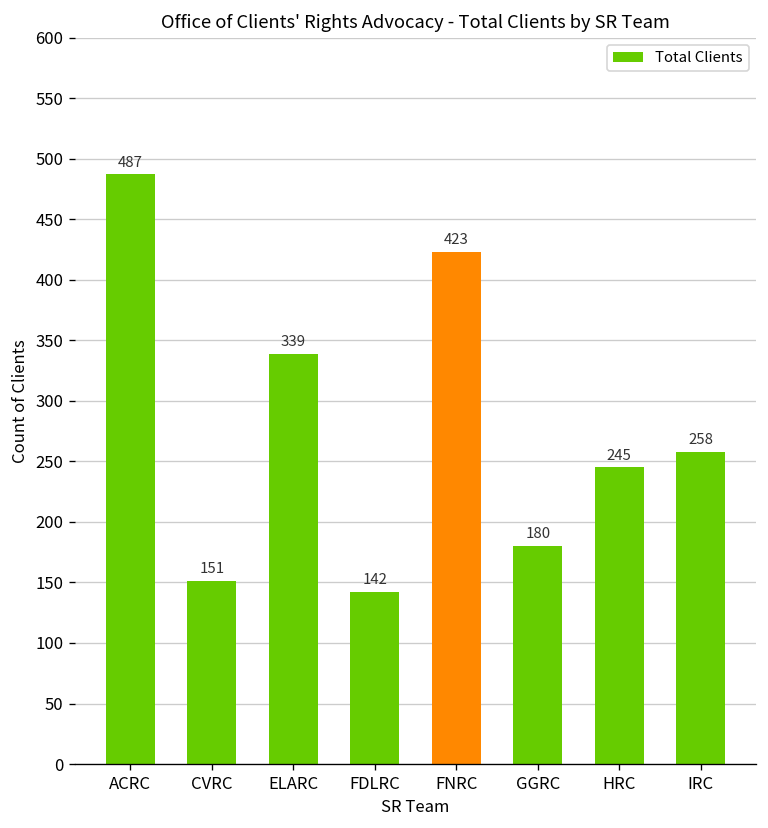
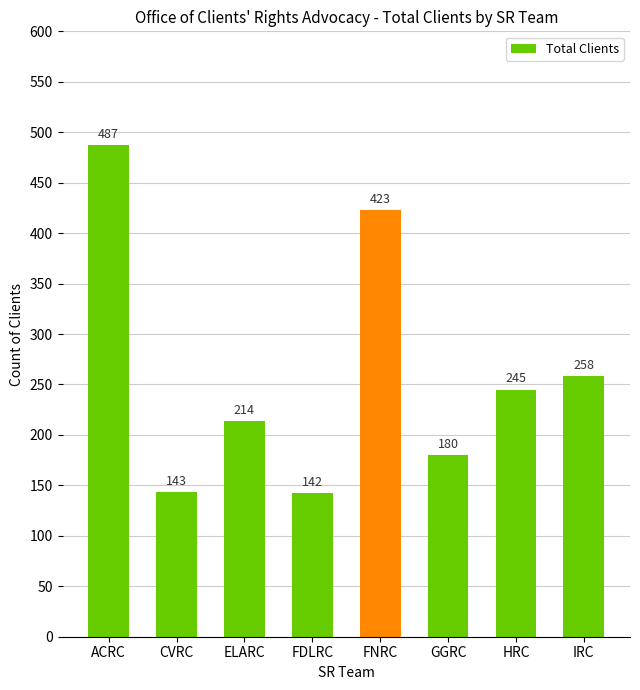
CVRC: 151 -> 143
ELARC: 339 -> 214
